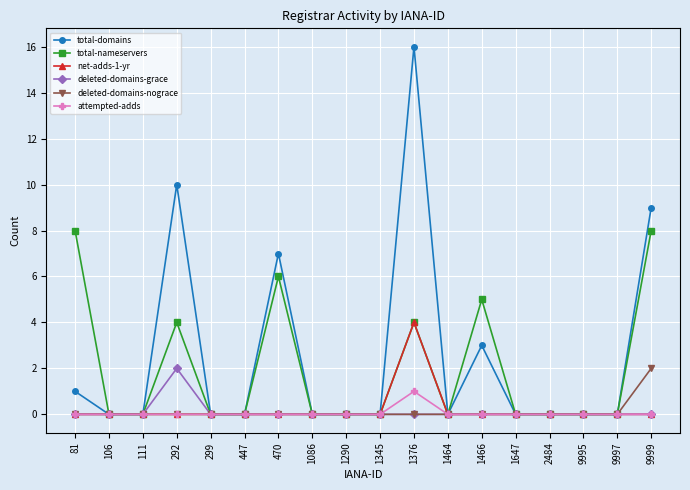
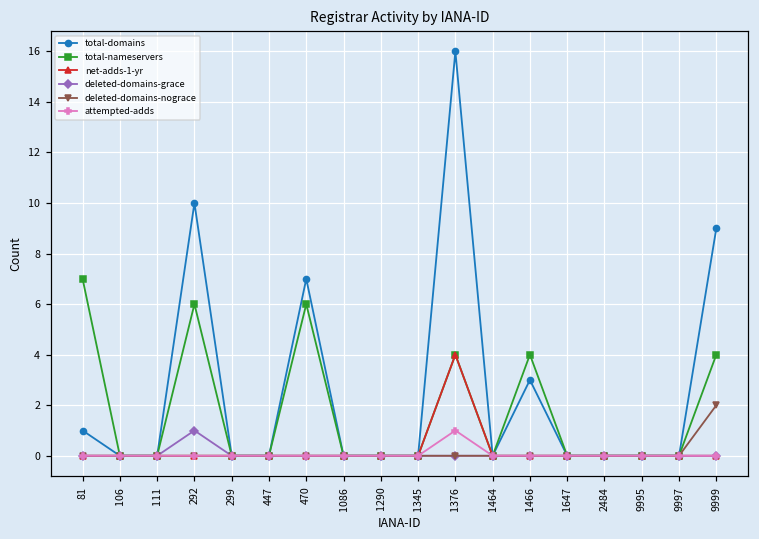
total-nameservers, 81: 8 -> 7
total-nameservers, 292: 4 -> 6
deleted-domains-grace, 292: 2 -> 1
total-nameservers, 1466: 5 -> 4
total-nameservers, 9999: 8 -> 4
